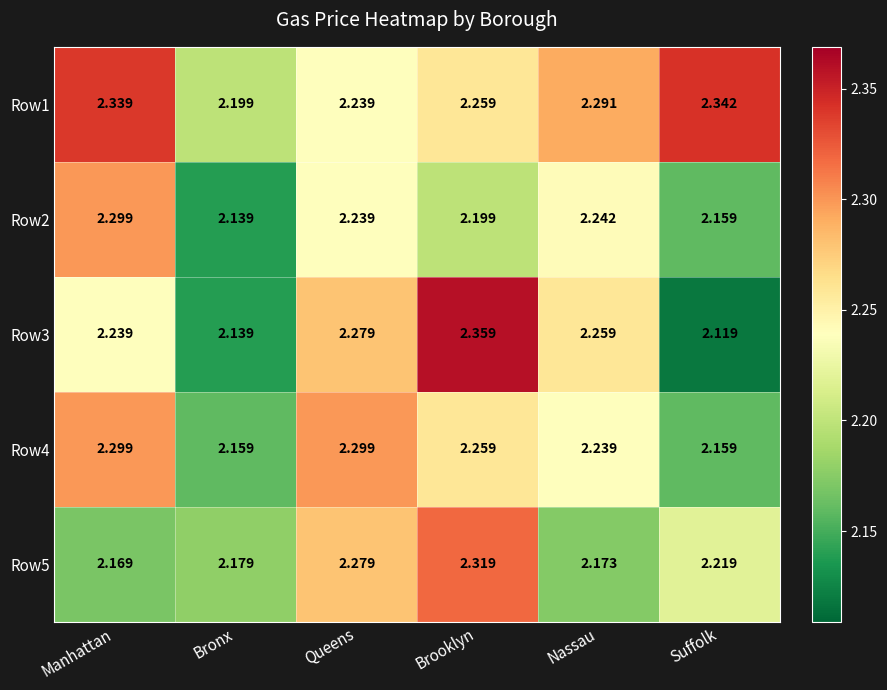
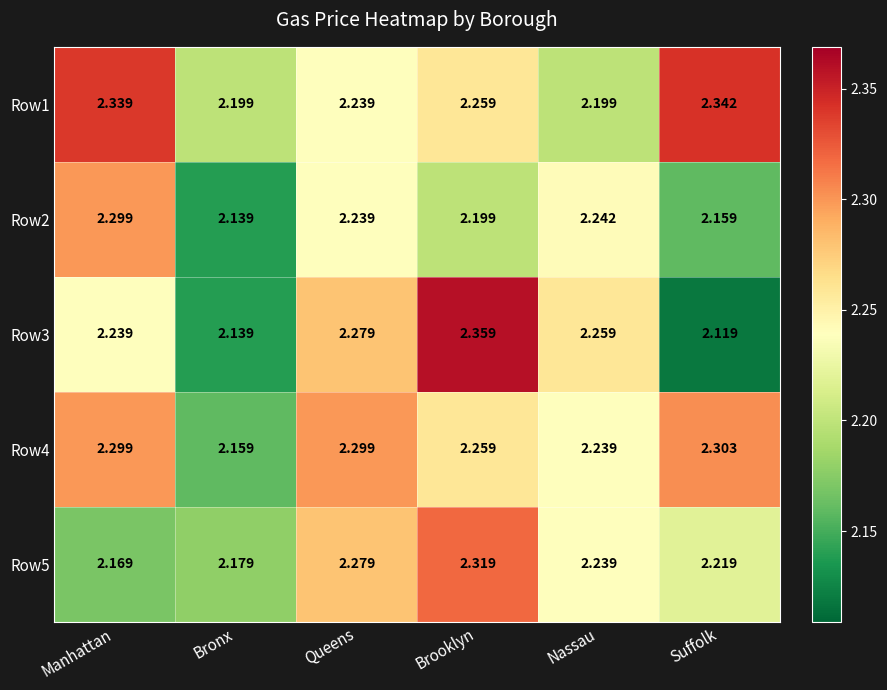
Row1, Nassau: 2.291 -> 2.199
Row4, Suffolk: 2.159 -> 2.303
Row5, Nassau: 2.173 -> 2.239
